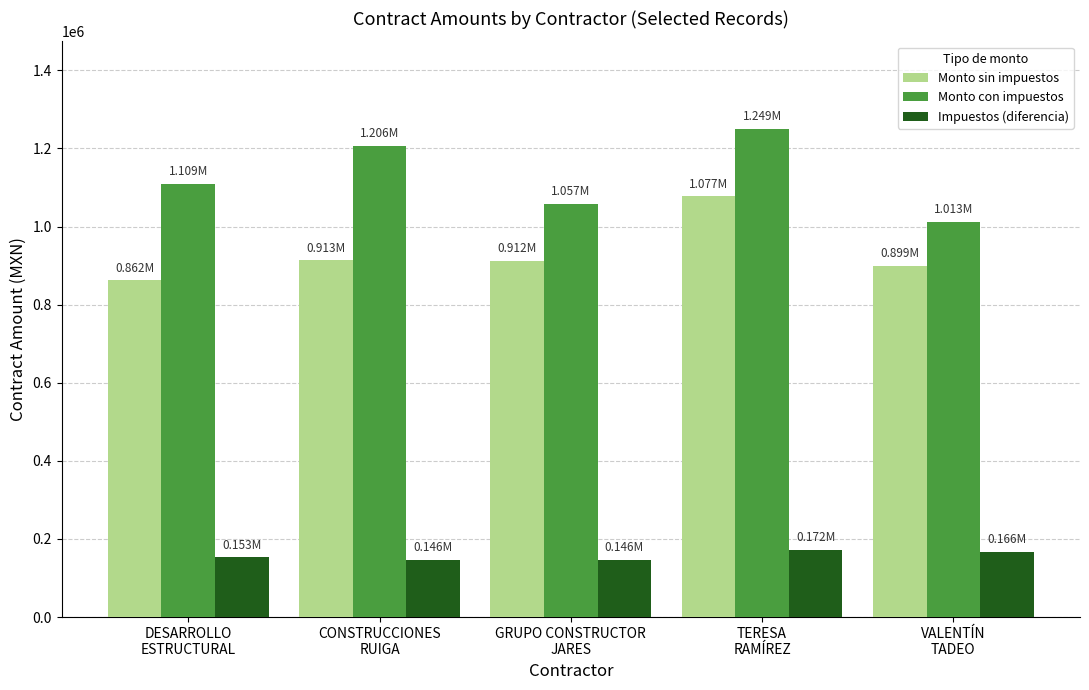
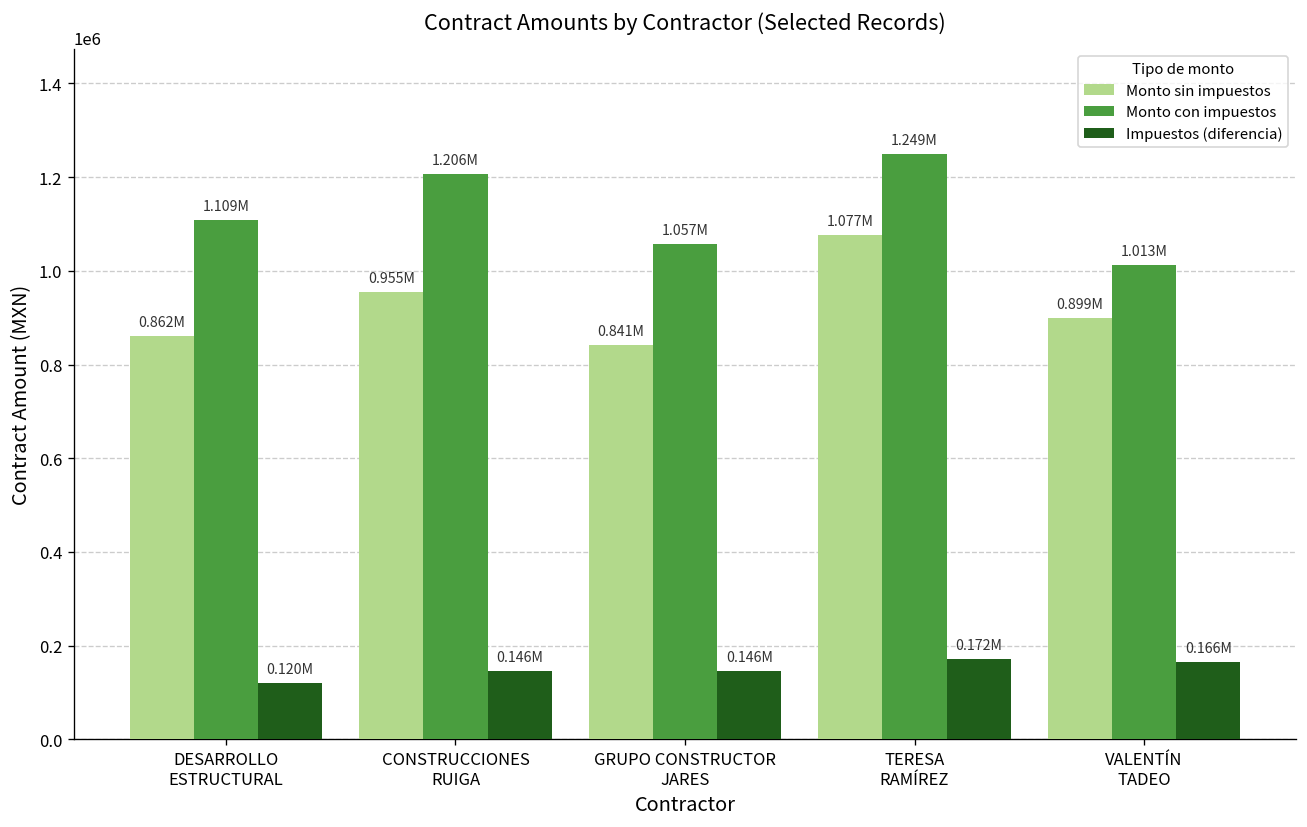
Impuestos (diferencia), DESARROLLO ESTRUCTURAL: 0.153M -> 0.120M
Monto sin impuestos, CONSTRUCCIONES RUIGA: 0.913M -> 0.955M
Monto sin impuestos, GRUPO CONSTRUCTOR JARES: 0.912M -> 0.841M
